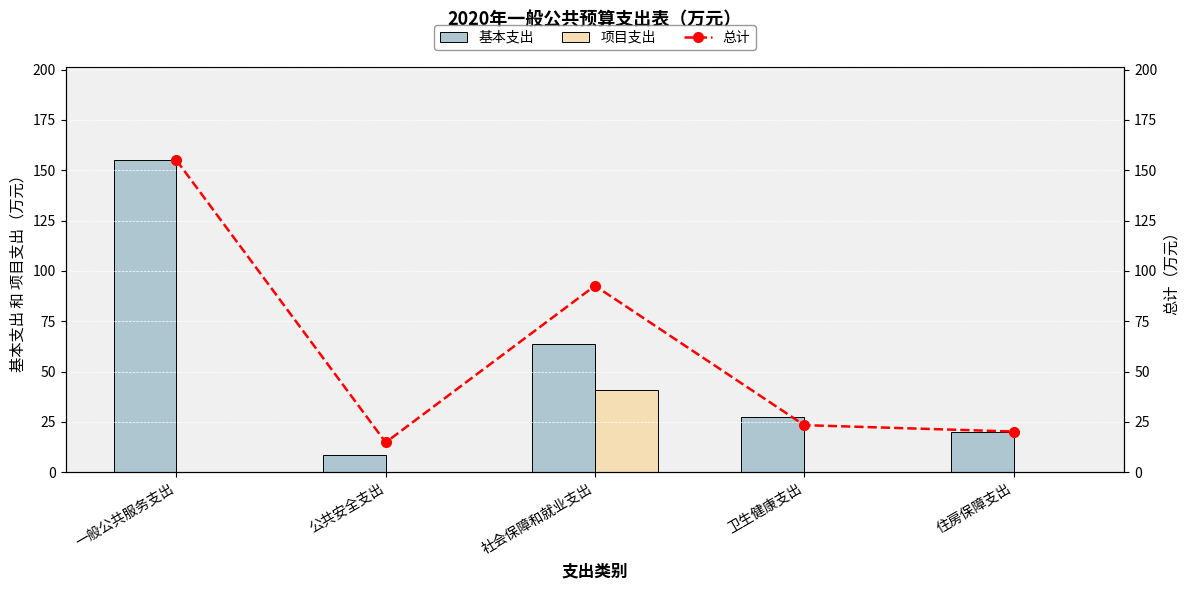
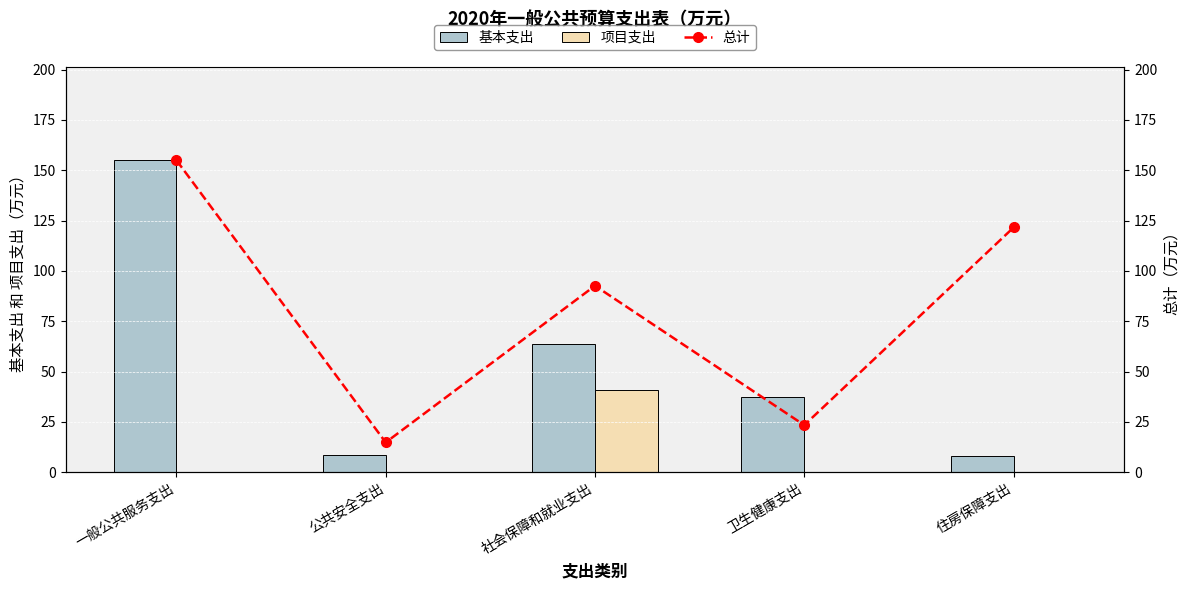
基本支出, 卫生健康支出: 28 -> 37
基本支出, 住房保障支出: 20 -> 8
总计, 住房保障支出: 20 -> 122
